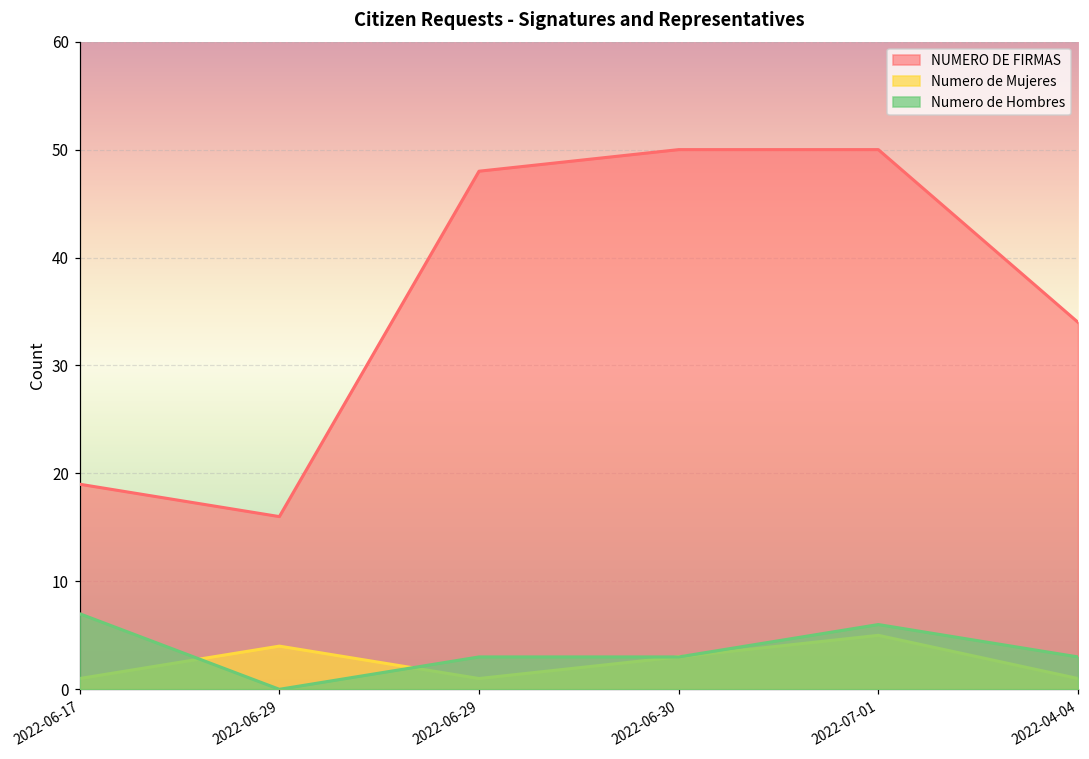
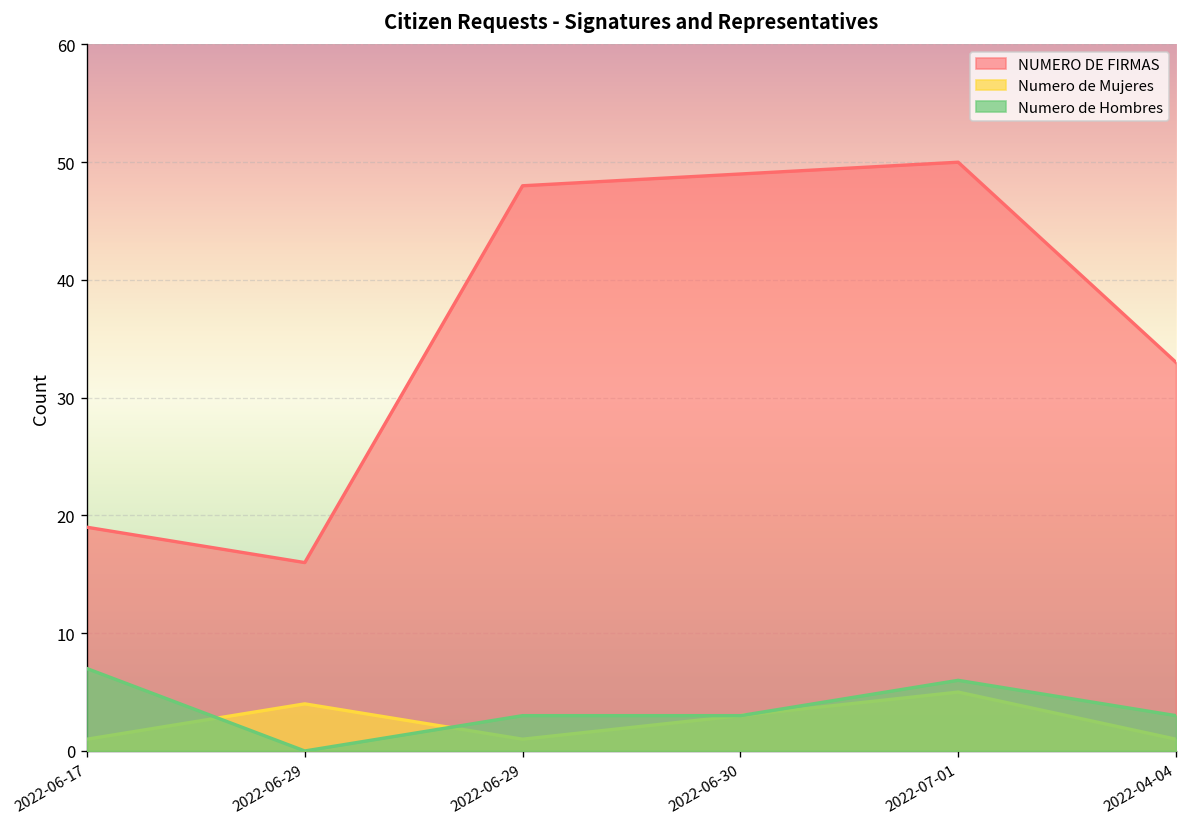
NUMERO DE FIRMAS, 2022-06-30: 50 -> 49
NUMERO DE FIRMAS, 2022-04-04: 34 -> 33
